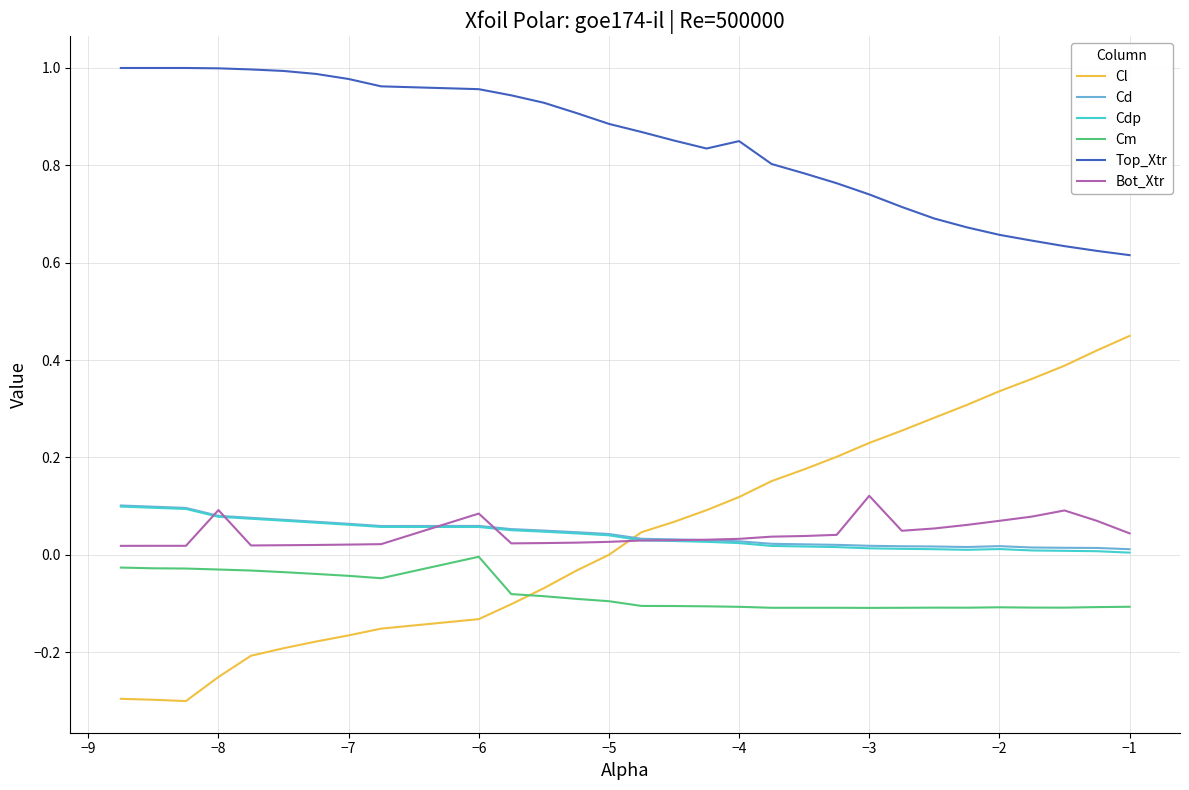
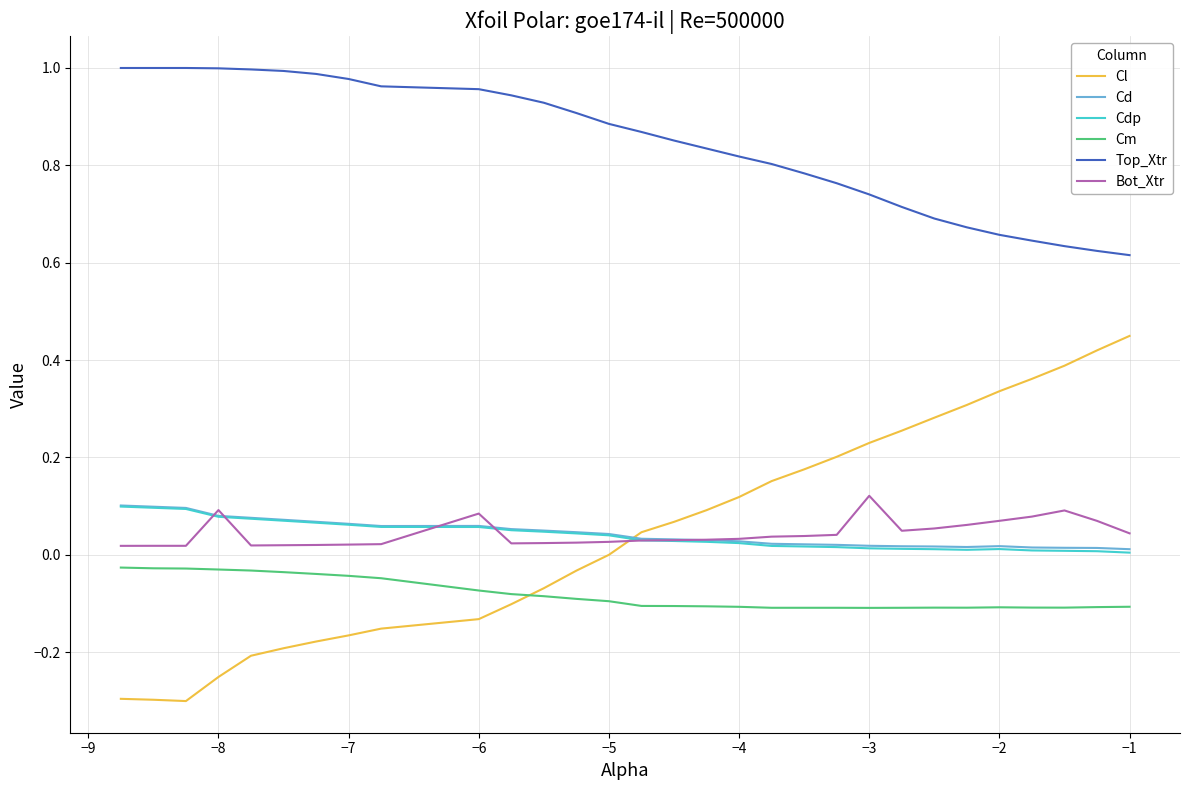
Cm, −6: 0.00 -> -0.07
Top_Xtr, −4: 0.85 -> 0.82
